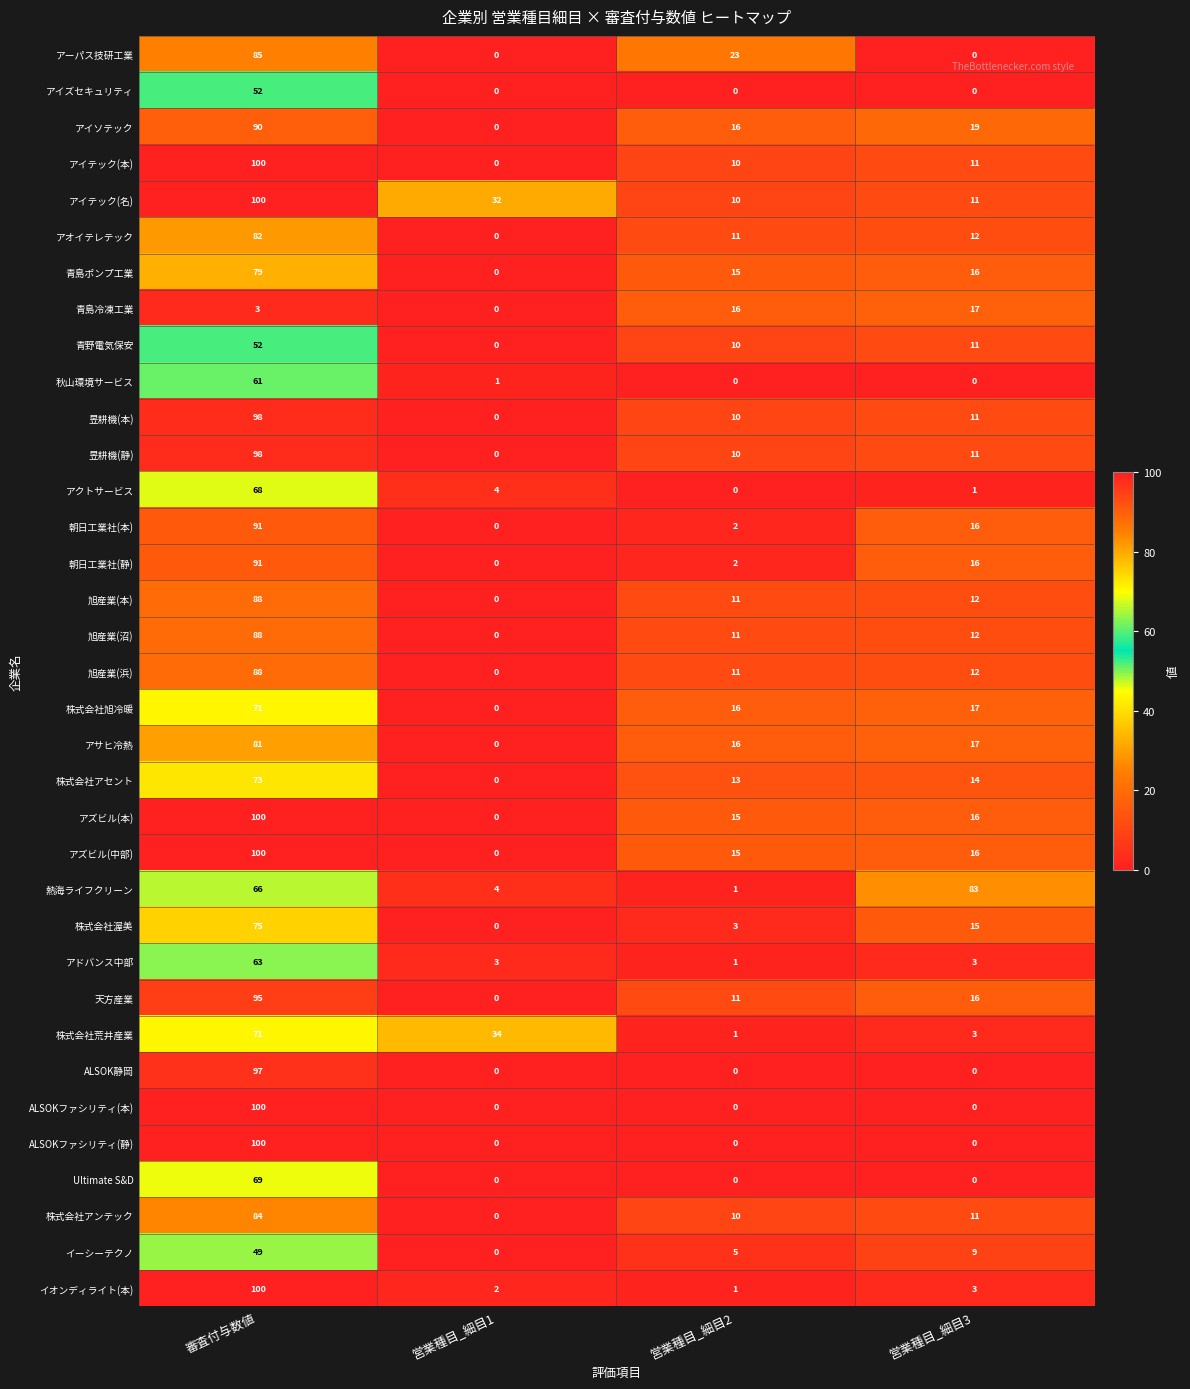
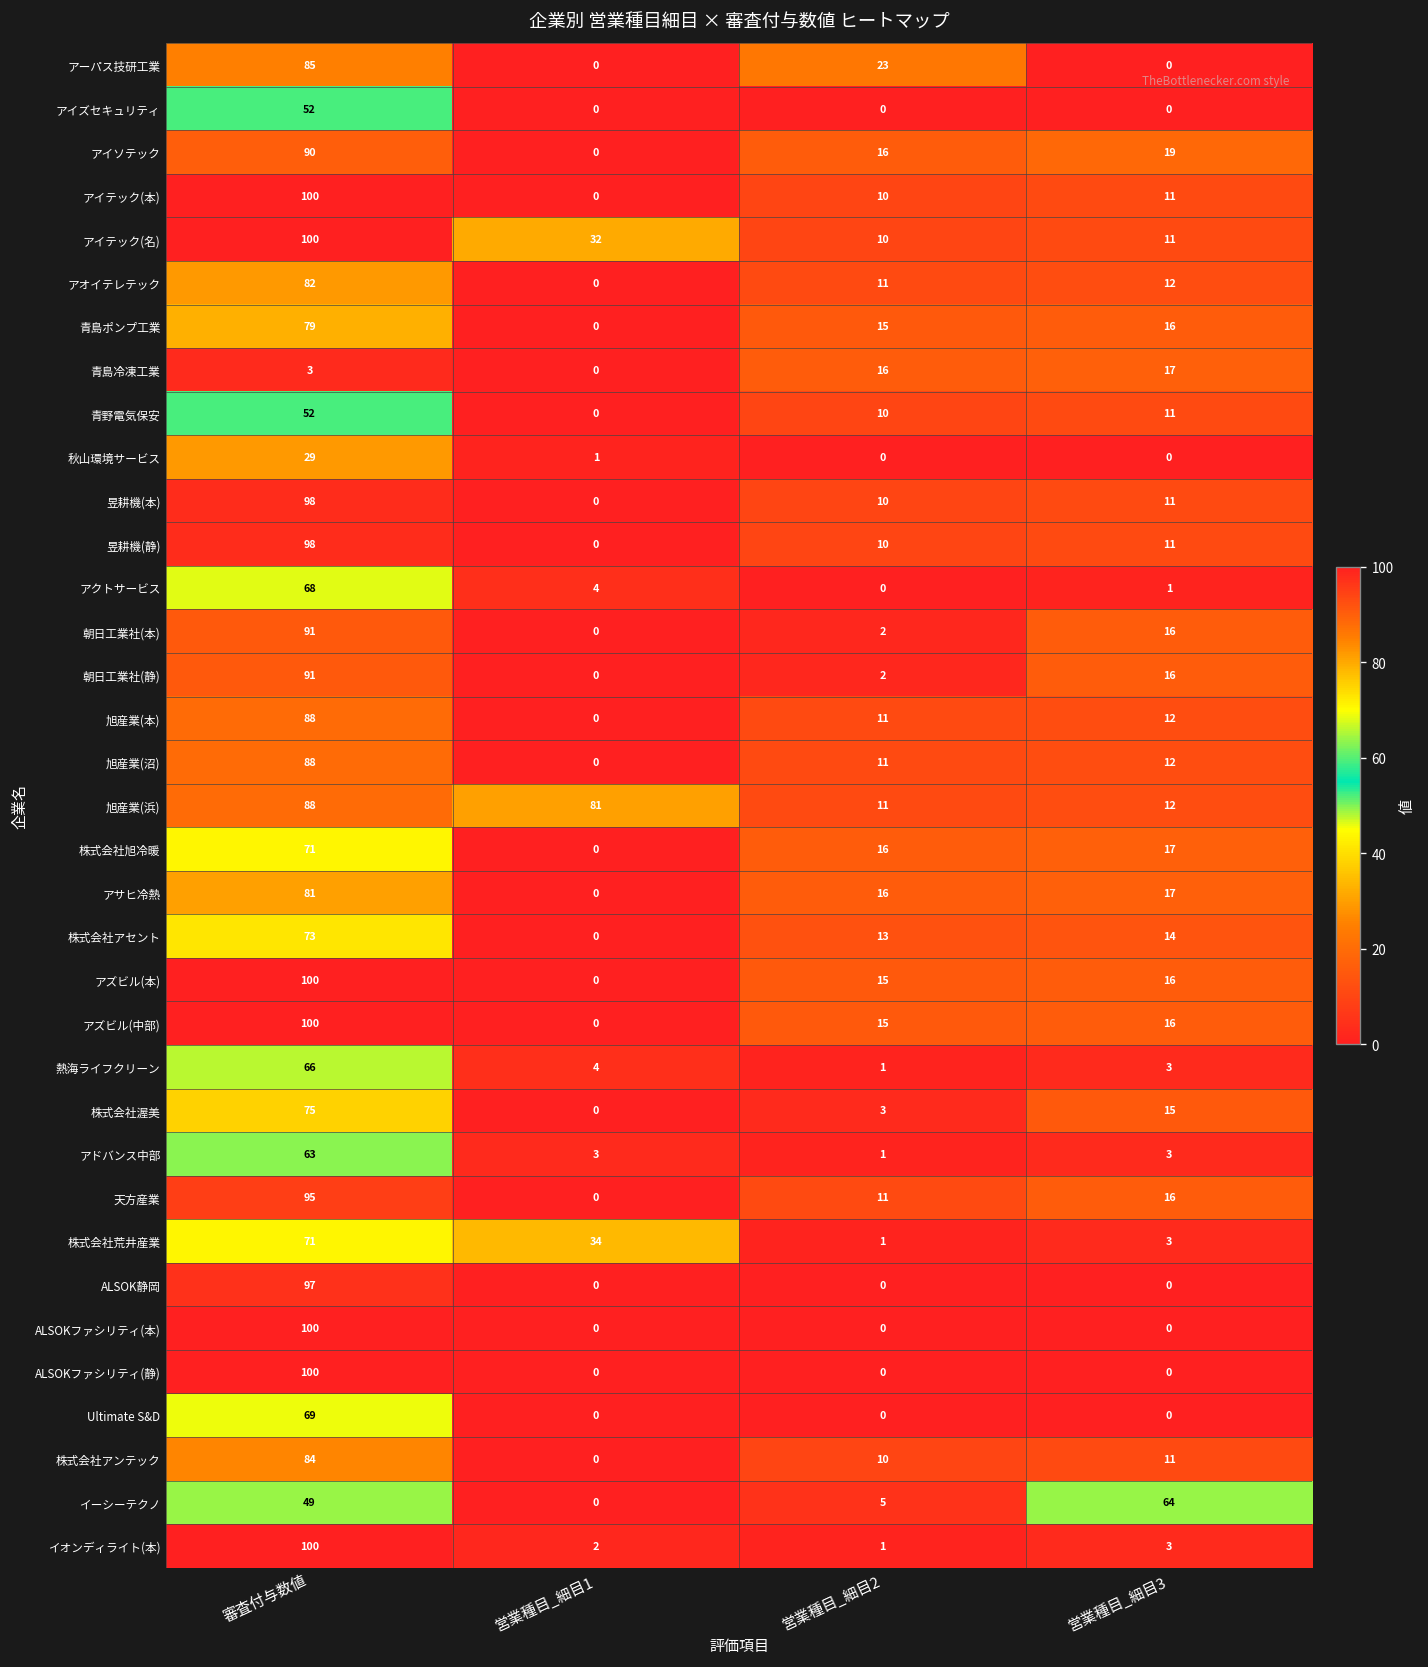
秋山環境サービス, 審査付与数値: 61 -> 29
旭産業(浜), 営業種目_細目1: 0 -> 81
熱海ライフクリーン, 営業種目_細目3: 83 -> 3
イーシーテクノ, 営業種目_細目3: 9 -> 64
